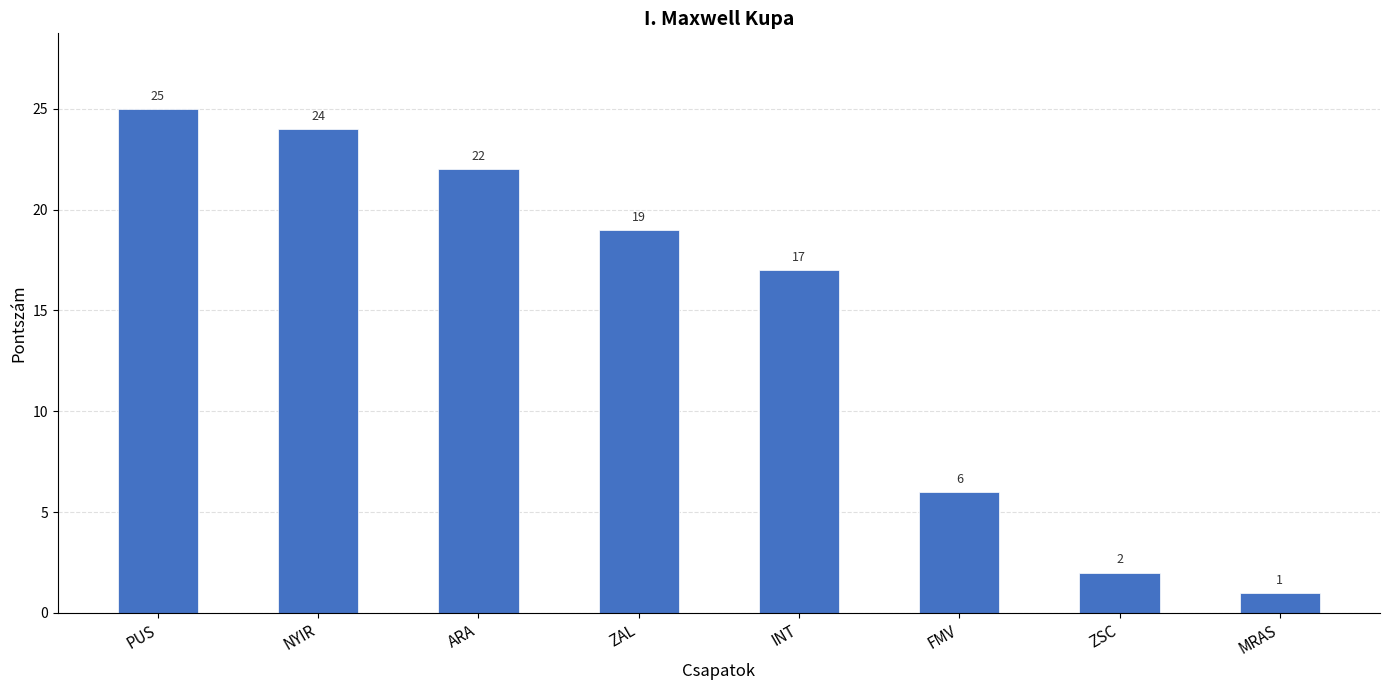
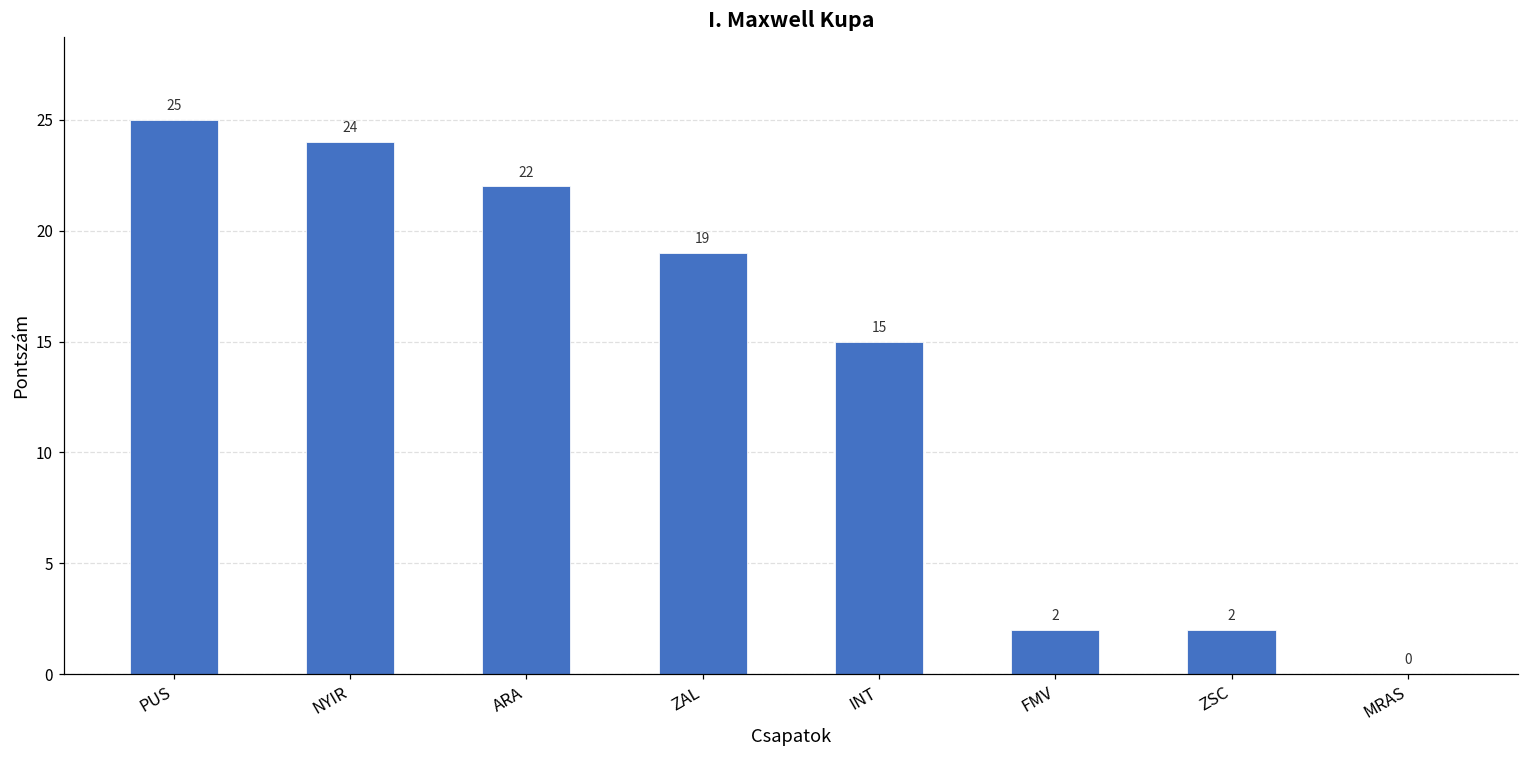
INT: 17 -> 15
FMV: 6 -> 2
MRAS: 1 -> 0
